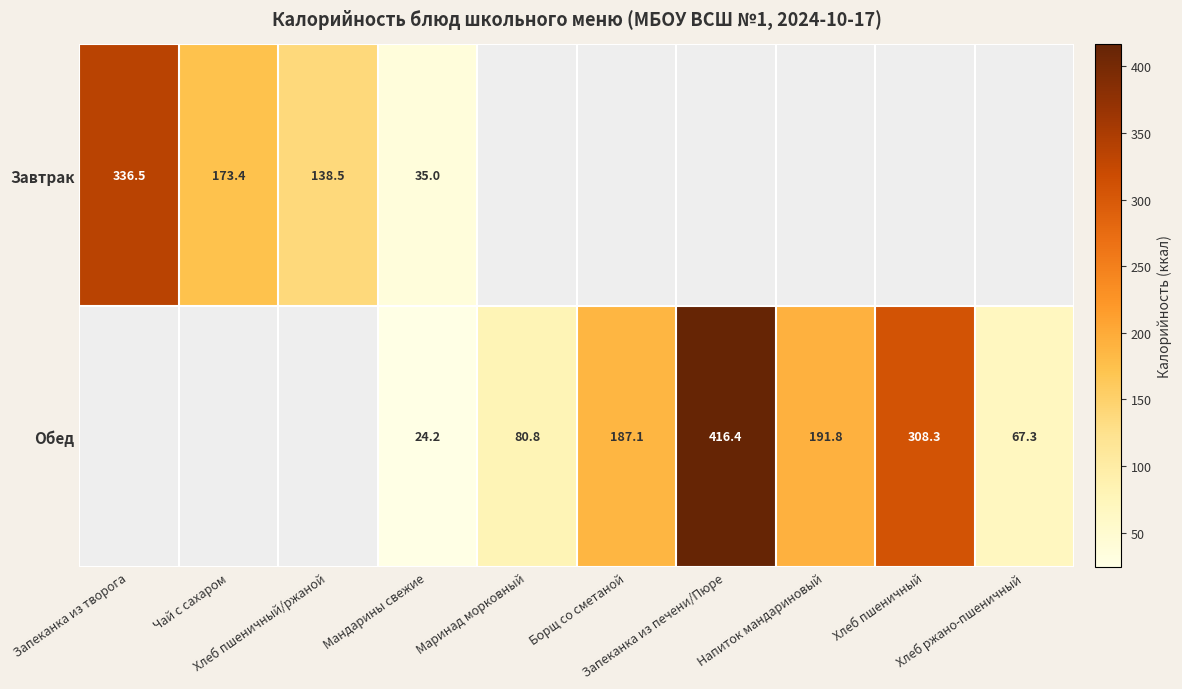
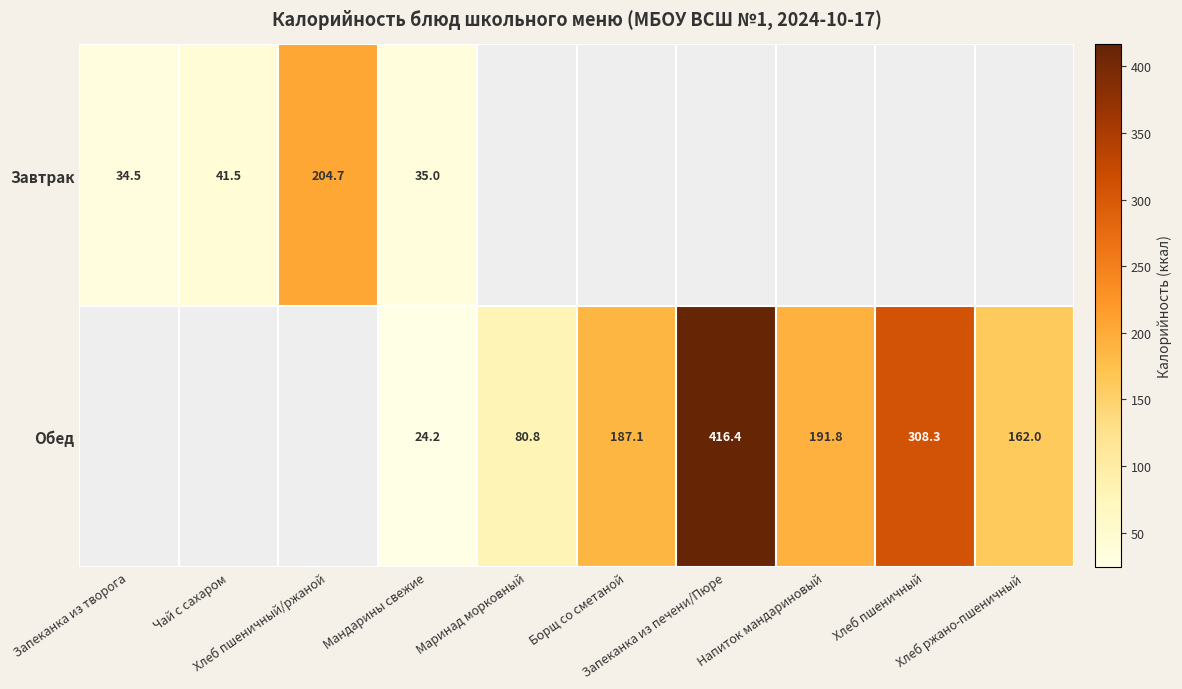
Завтрак, Запеканка из творога: 336.5 -> 34.5
Завтрак, Чай с сахаром: 173.4 -> 41.5
Завтрак, Хлеб пшеничный/ржаной: 138.5 -> 204.7
Обед, Хлеб ржано-пшеничный: 67.3 -> 162.0
